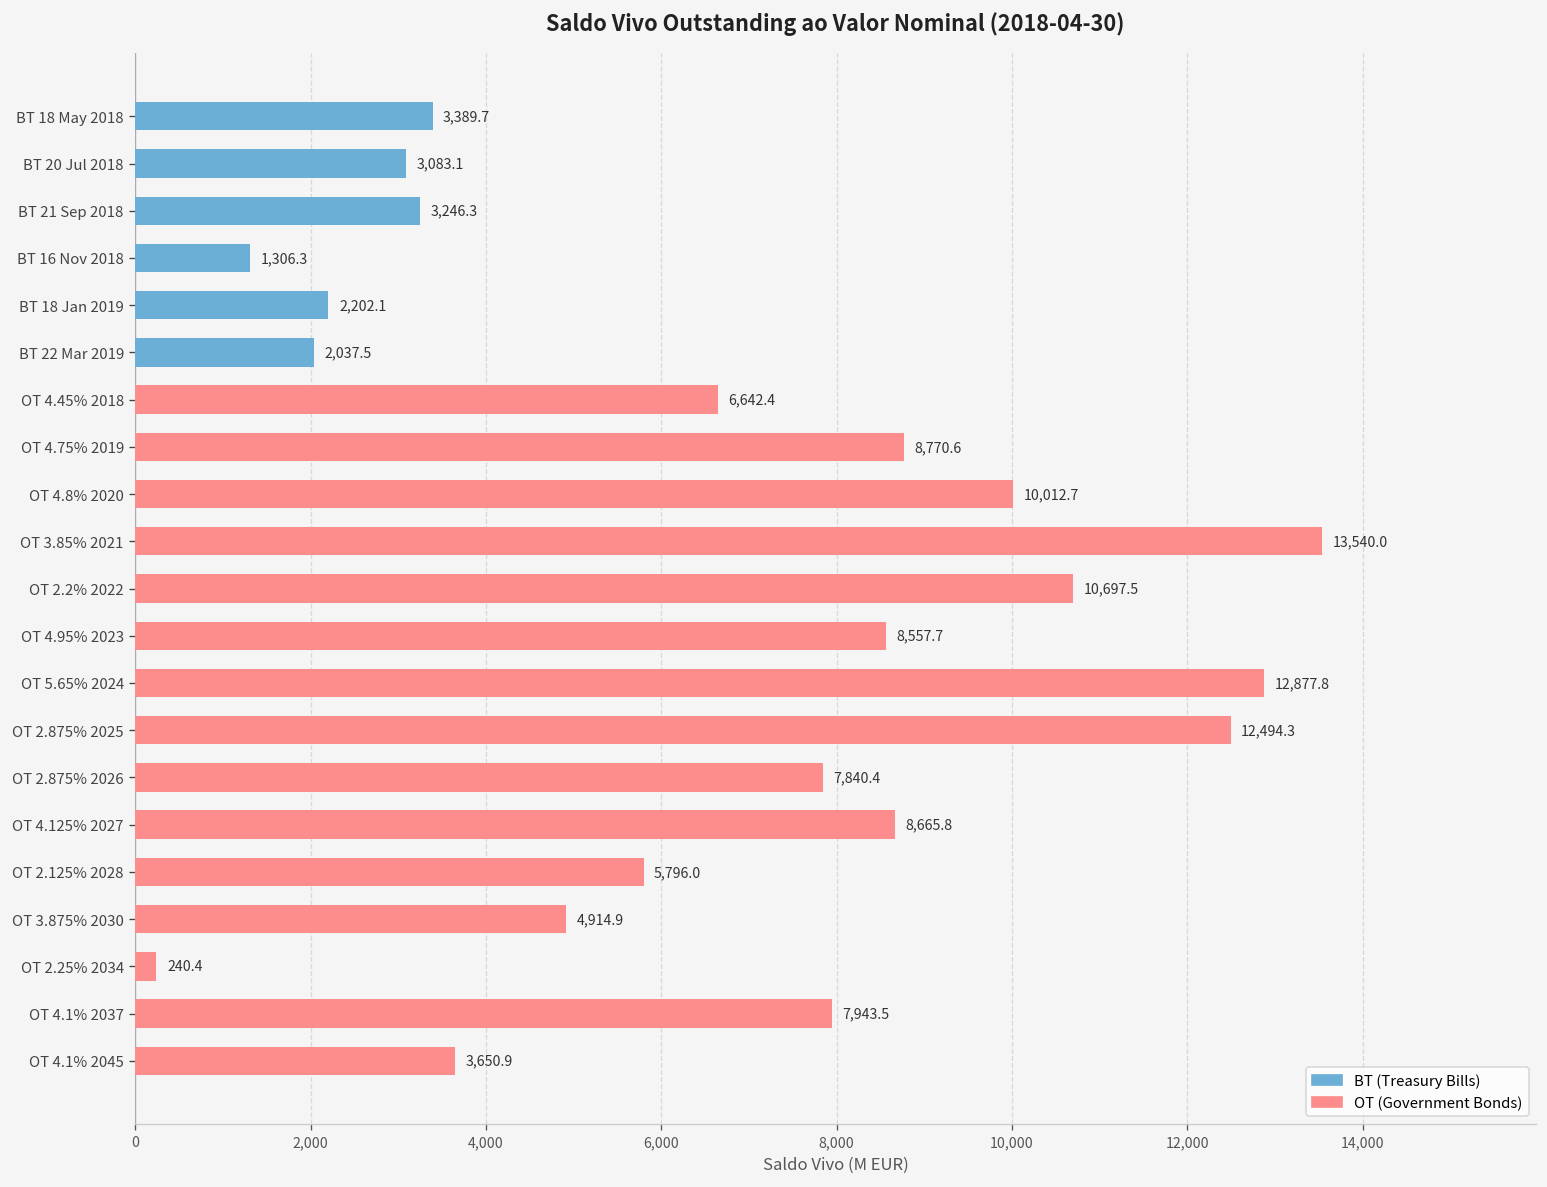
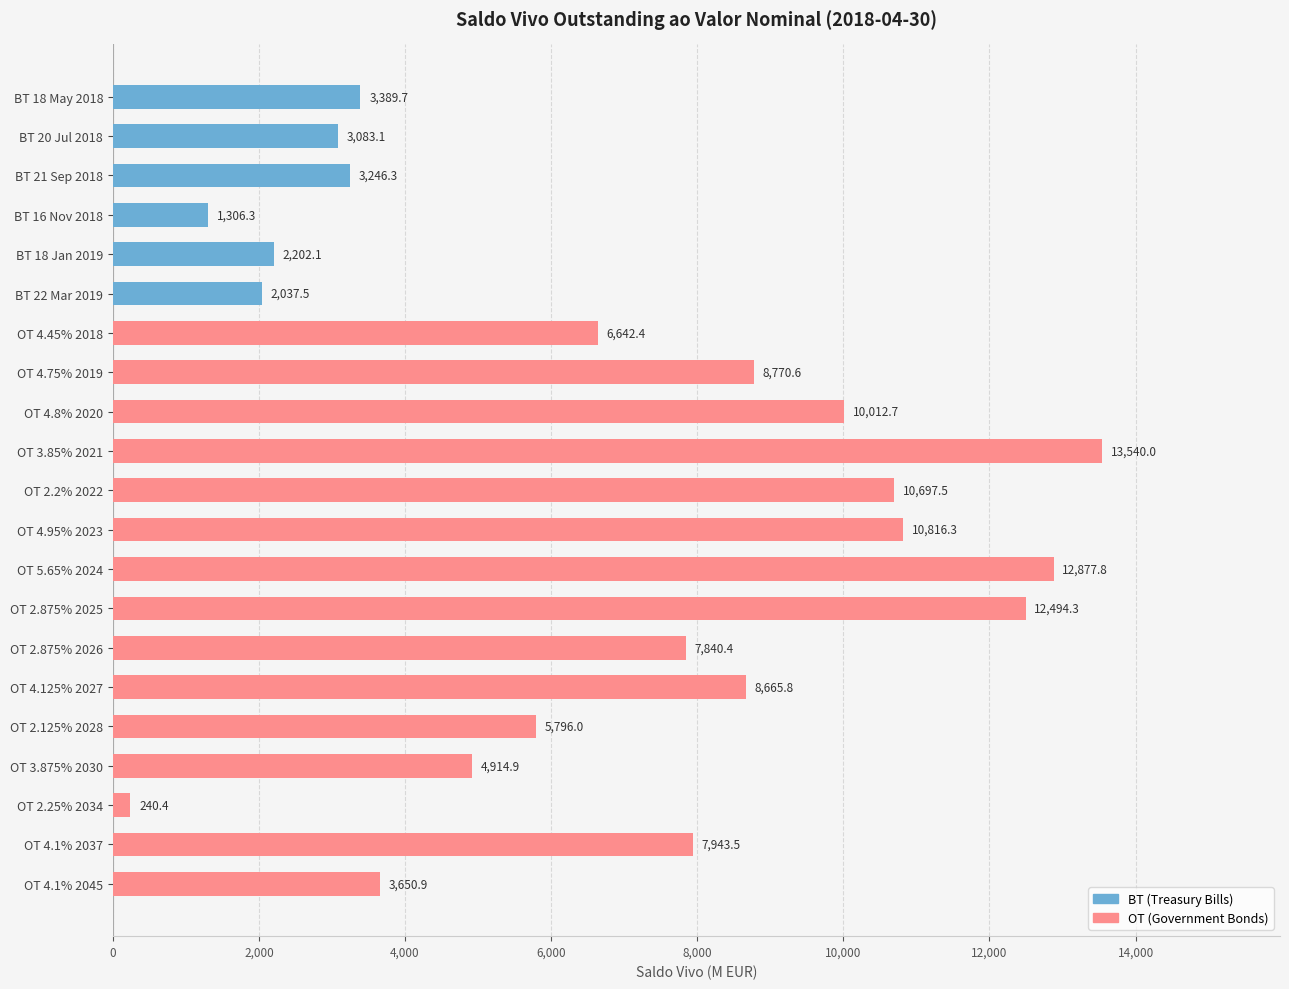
OT (Government Bonds), OT 4.95% 2023: 8,557.7 -> 10,816.3
